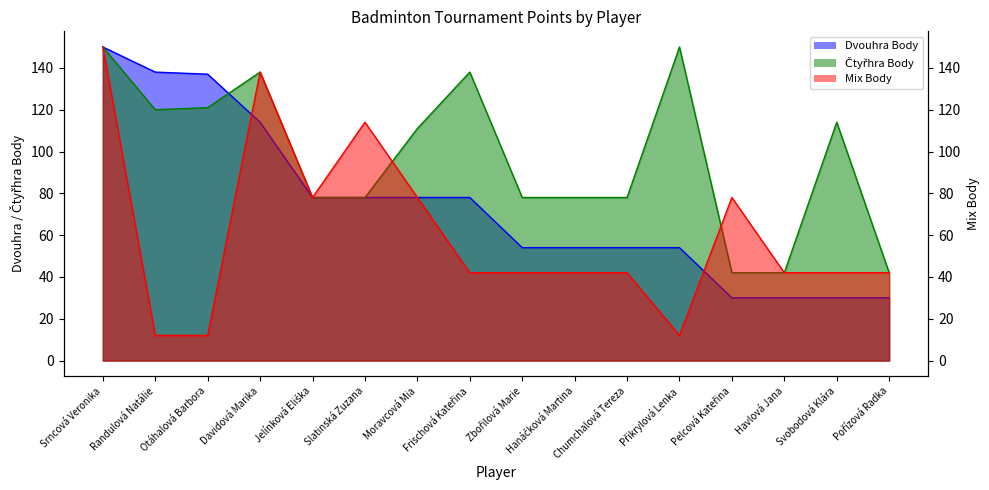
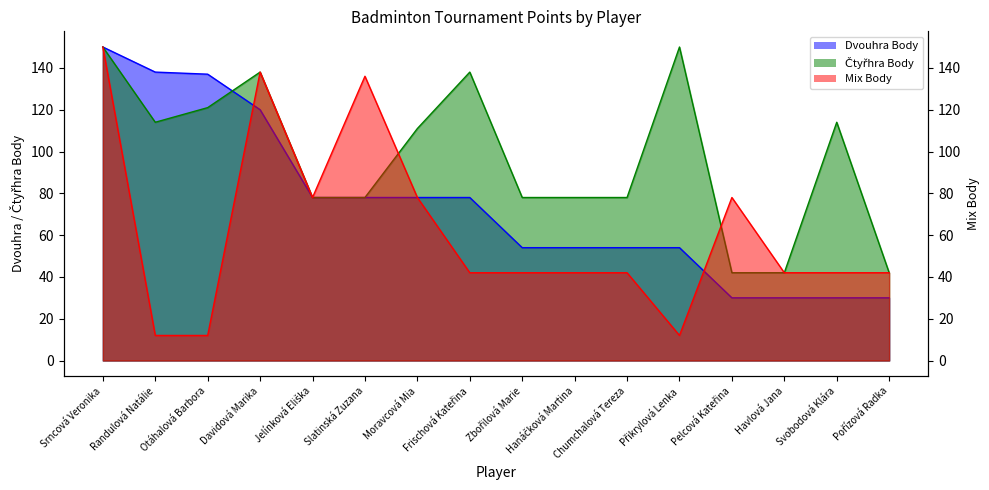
Čtyřhra Body, Randulová Natálie: 120 -> 114
Dvouhra Body, Davidová Marika: 114 -> 120
Mix Body, Slatinská Zuzana: 114 -> 136
